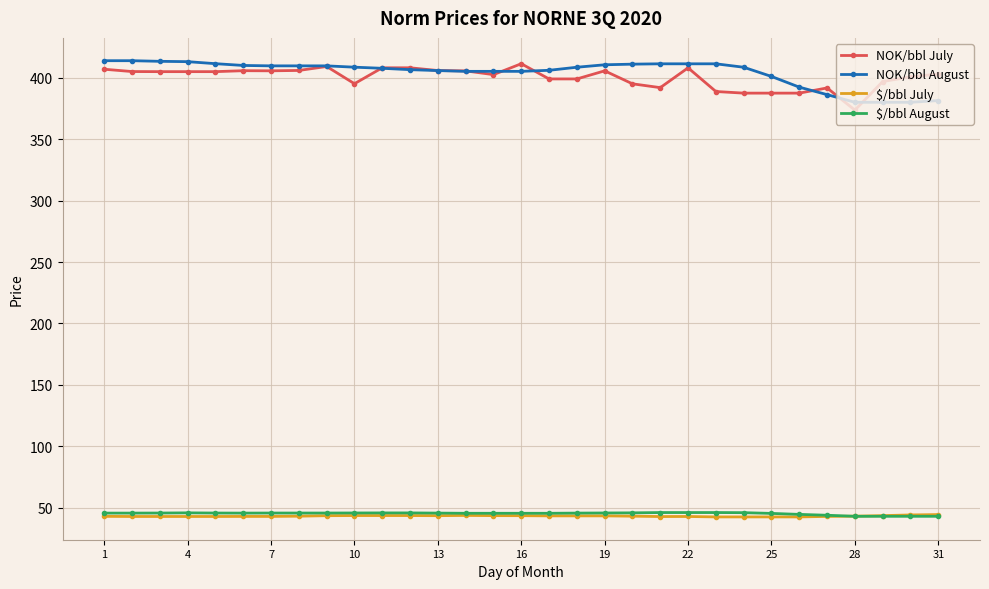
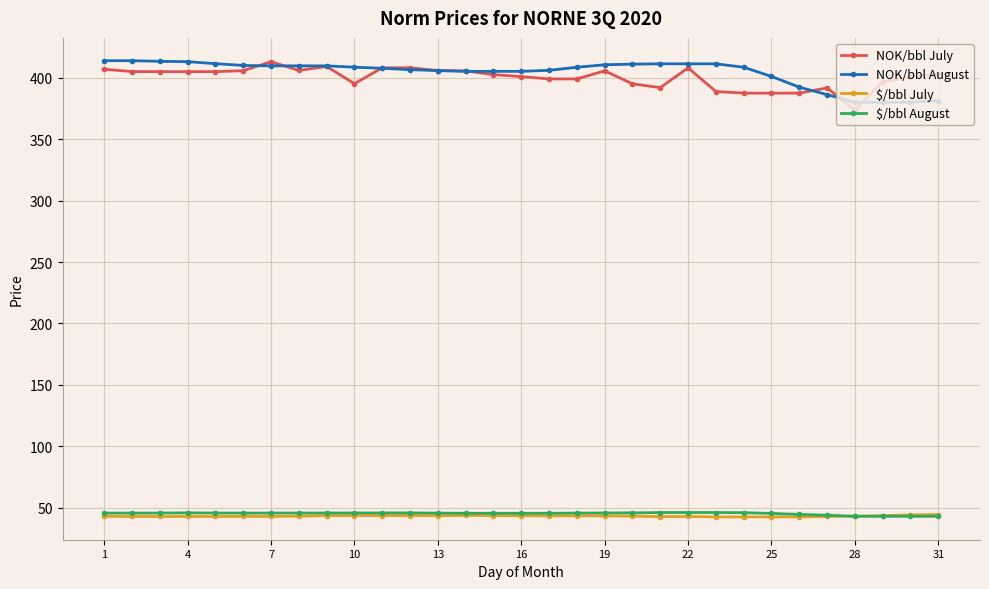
NOK/bbl July, 7: 406 -> 413
NOK/bbl July, 16: 411 -> 401
